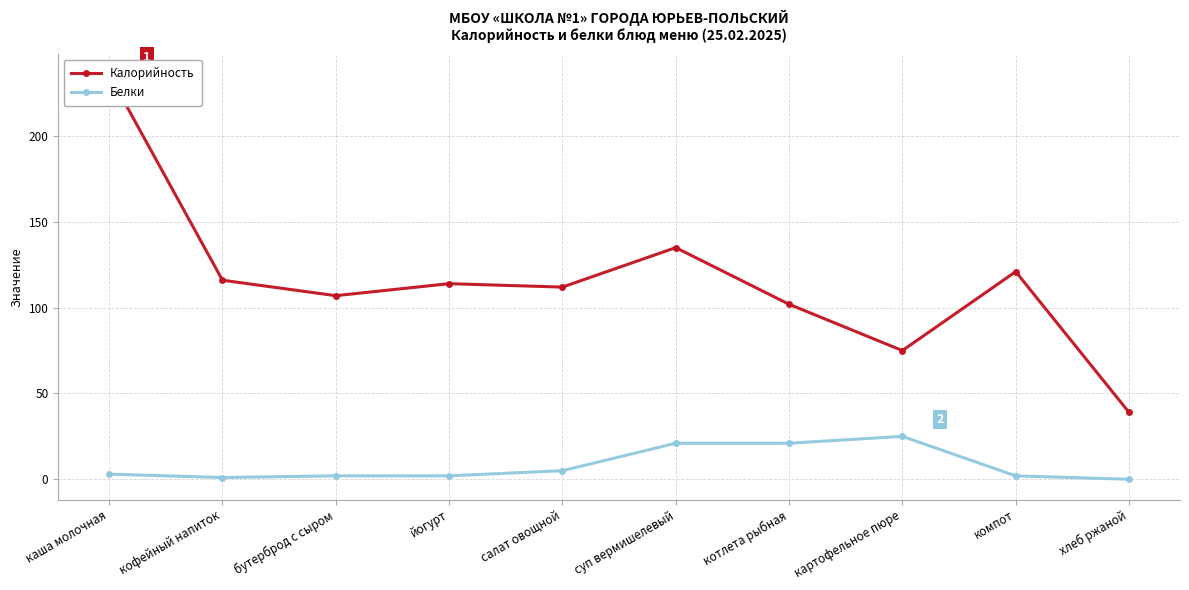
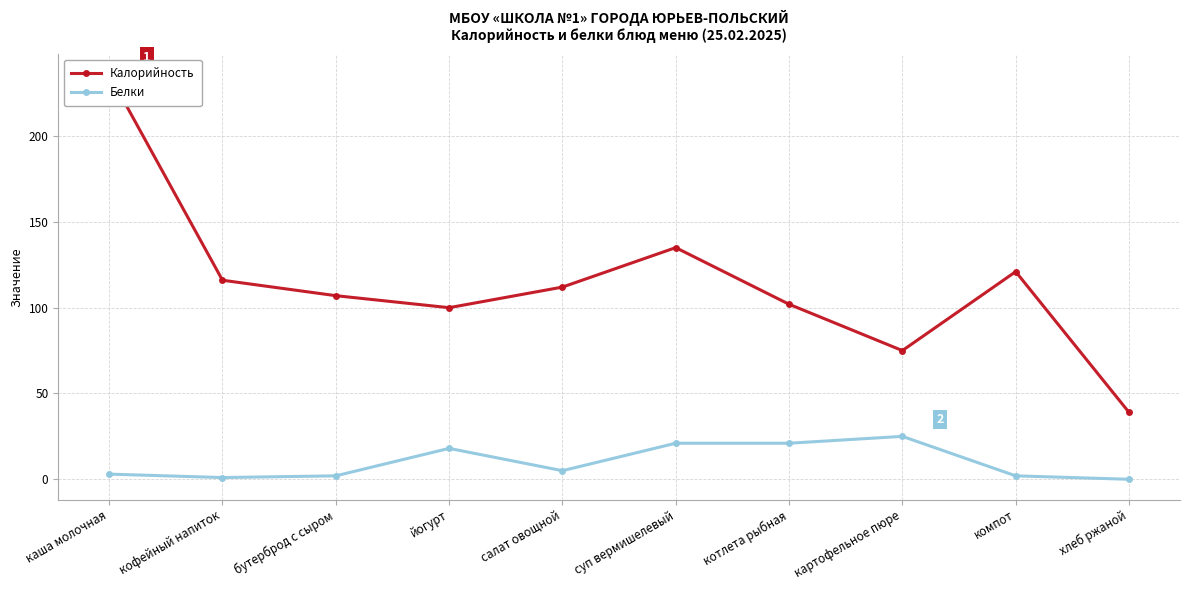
Калорийность, йогурт: 114 -> 100
Белки, йогурт: 2 -> 18
